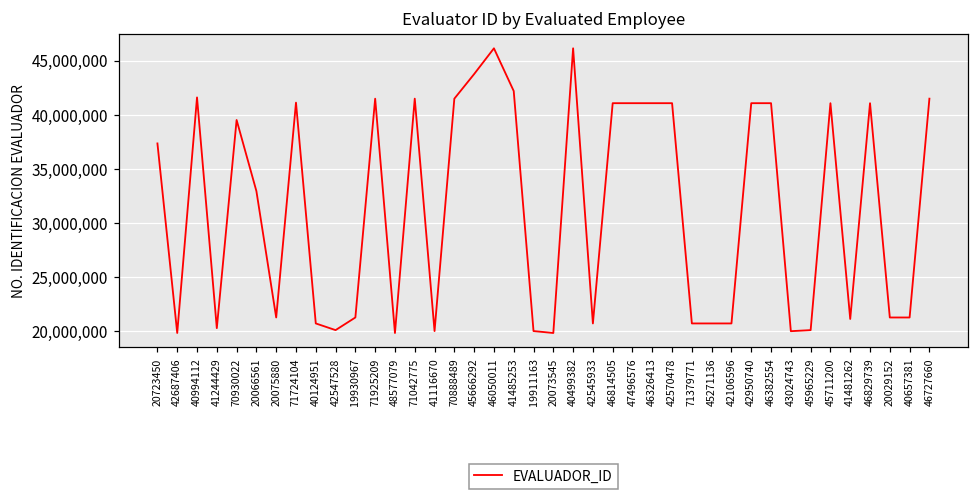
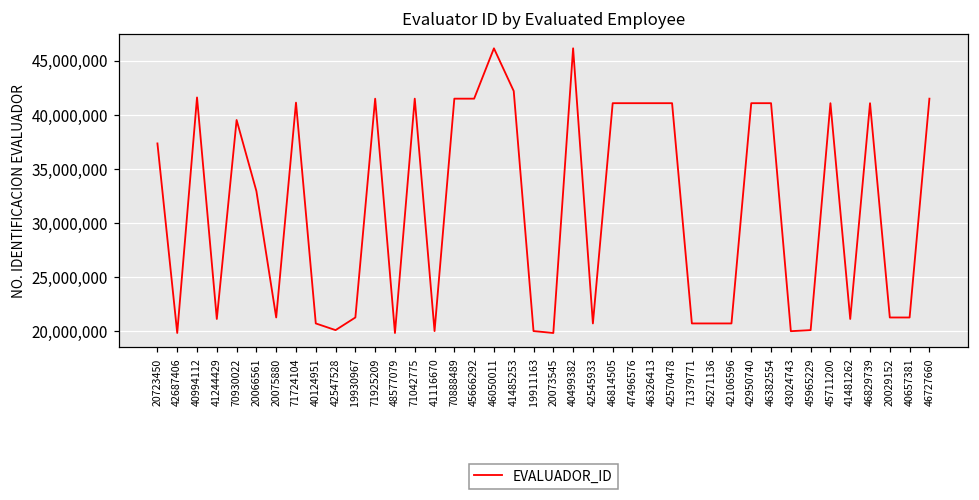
41244429: 20,000,000 -> 21,000,000
45666292: 44,000,000 -> 41,000,000
